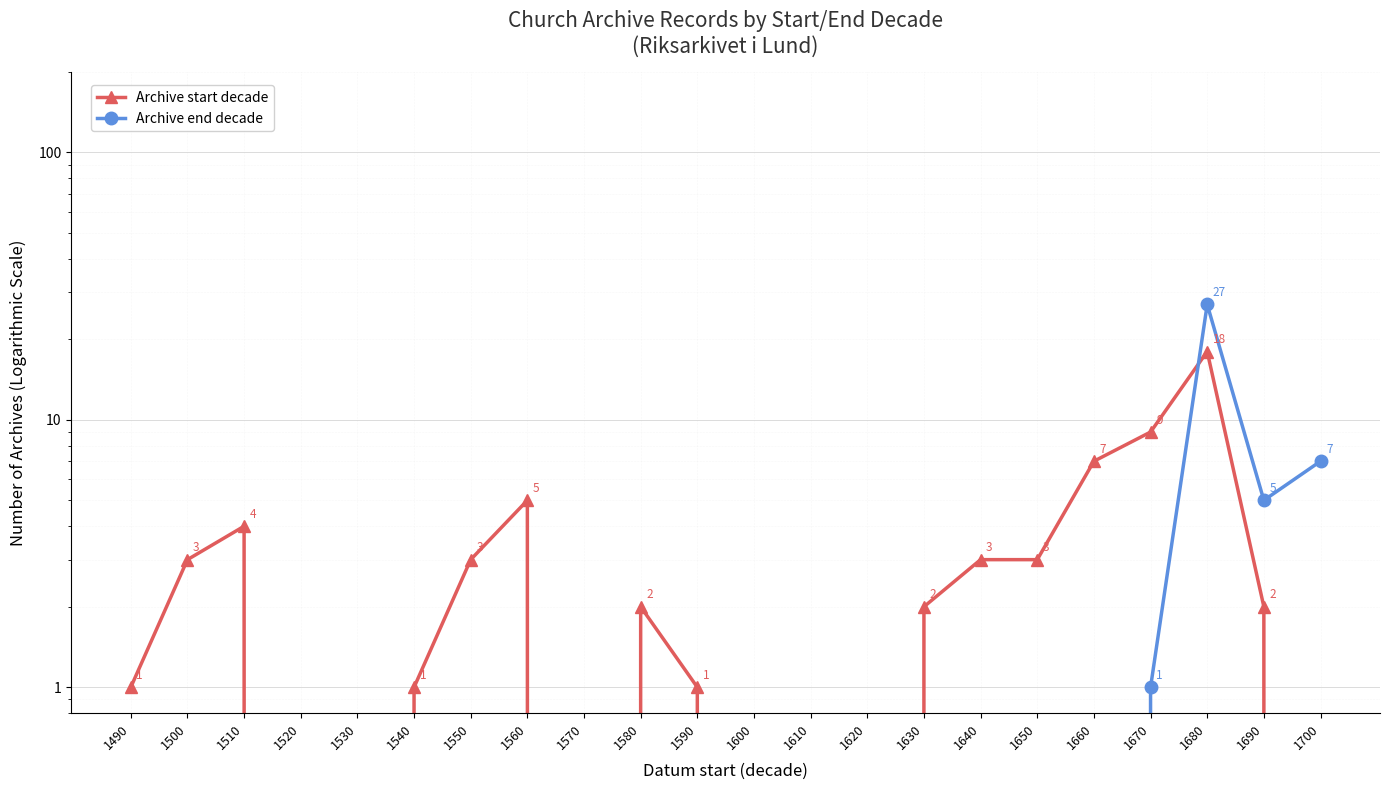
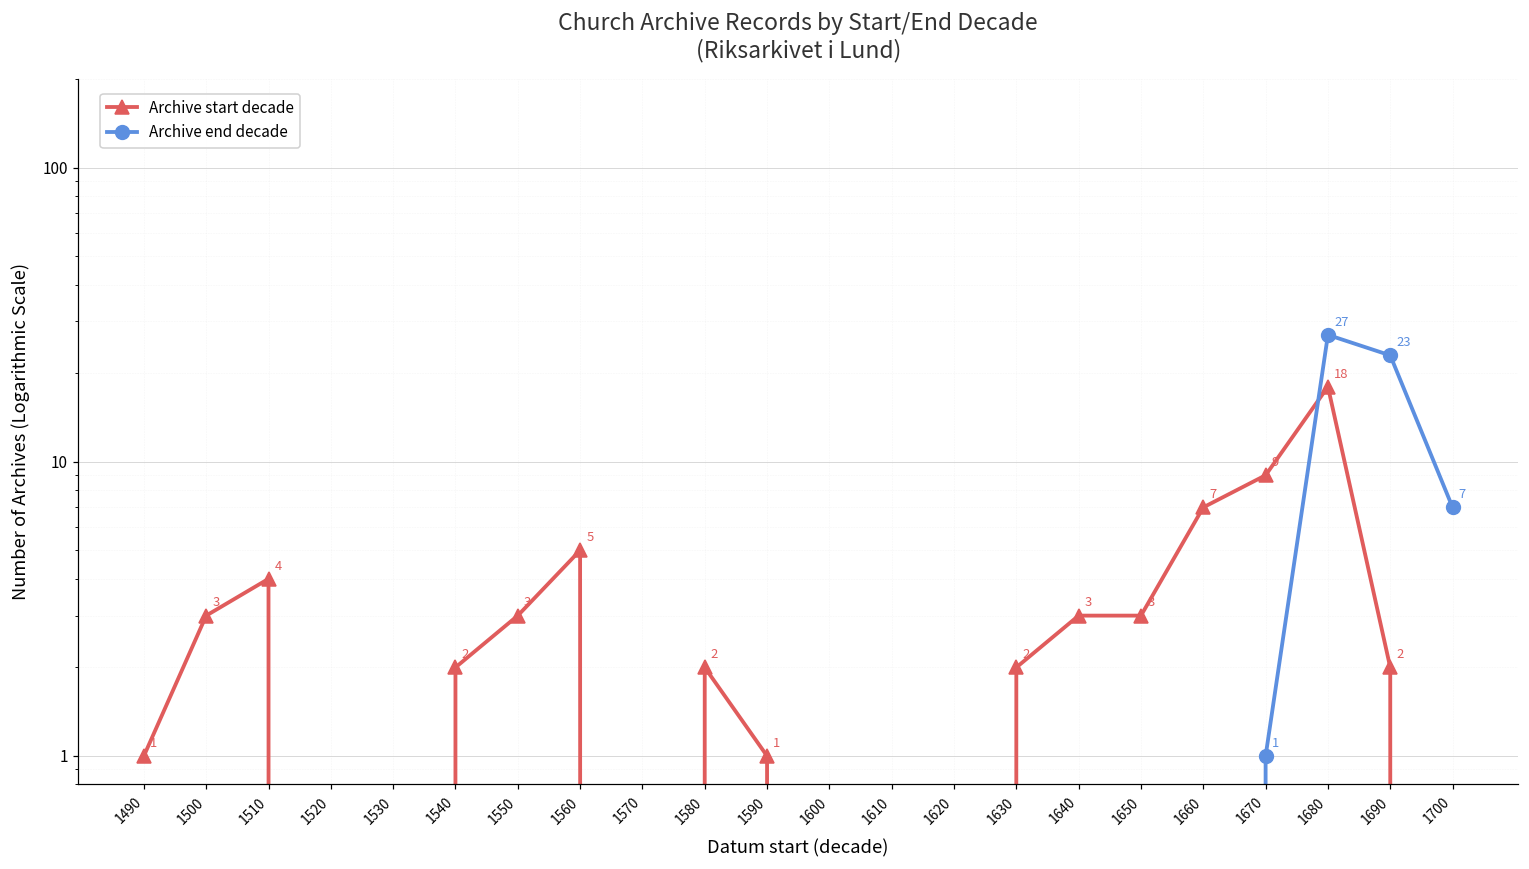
Archive start decade, 1540: 1 -> 2
Archive end decade, 1690: 5 -> 23
